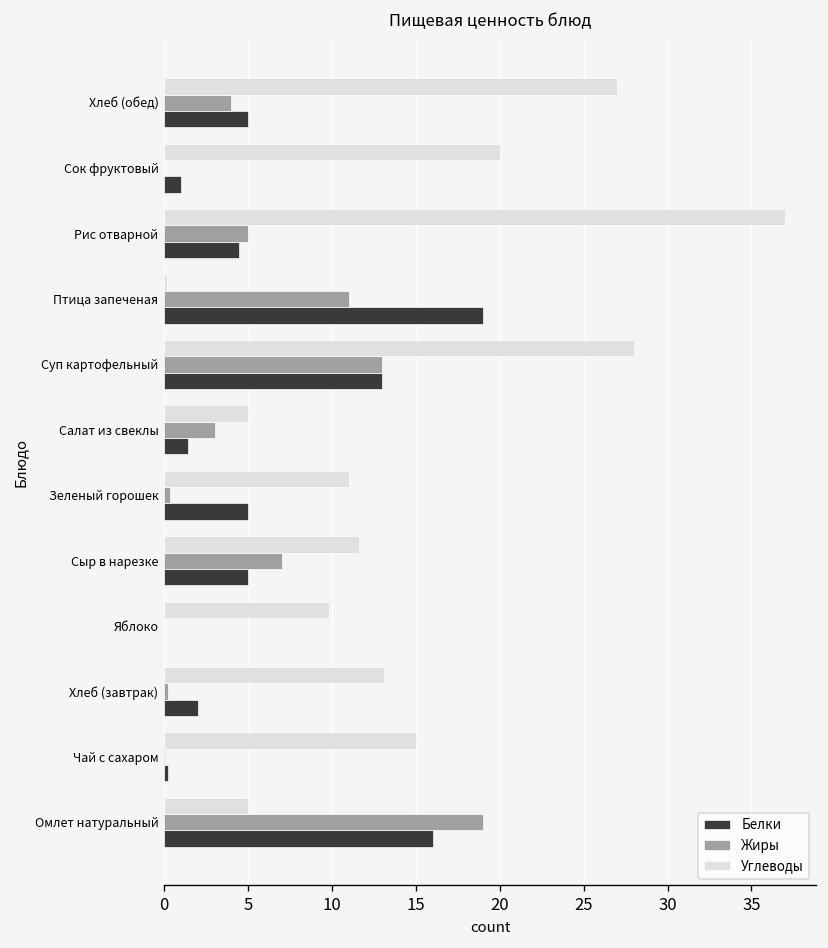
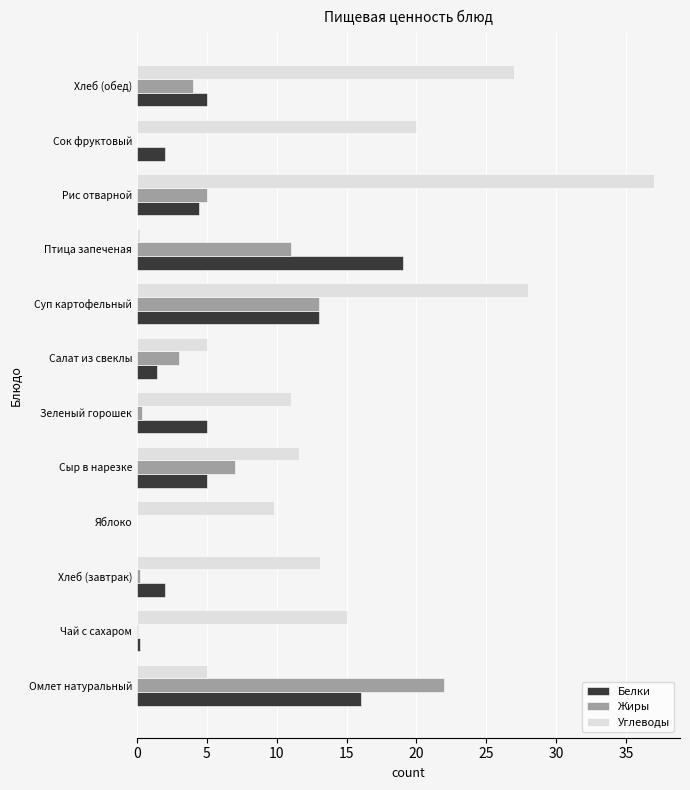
Белки, Сок фруктовый: 1 -> 2
Жиры, Омлет натуральный: 19 -> 22
